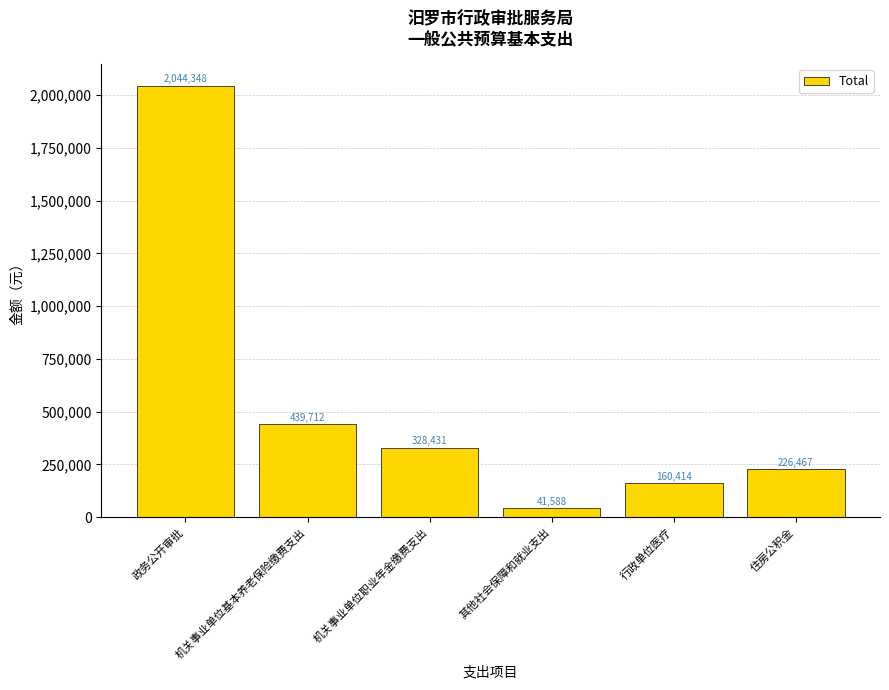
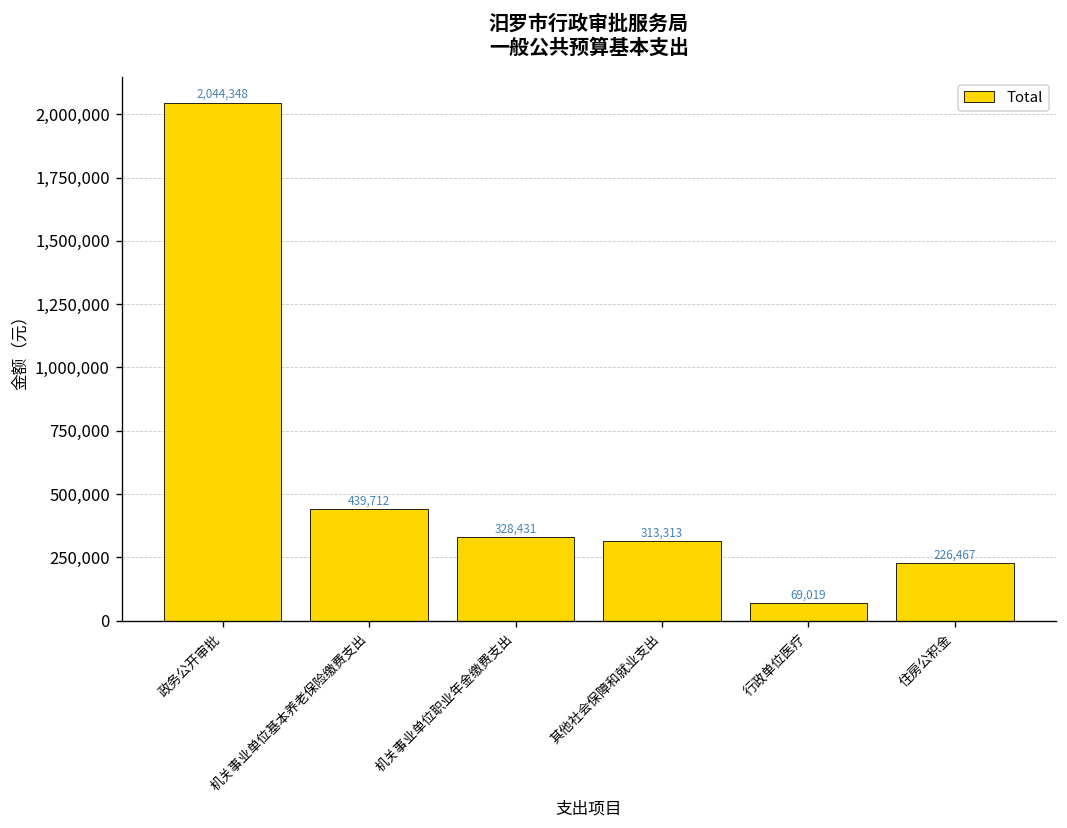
其他社会保障和就业支出: 41,588 -> 313,313
行政单位医疗: 160,414 -> 69,019
